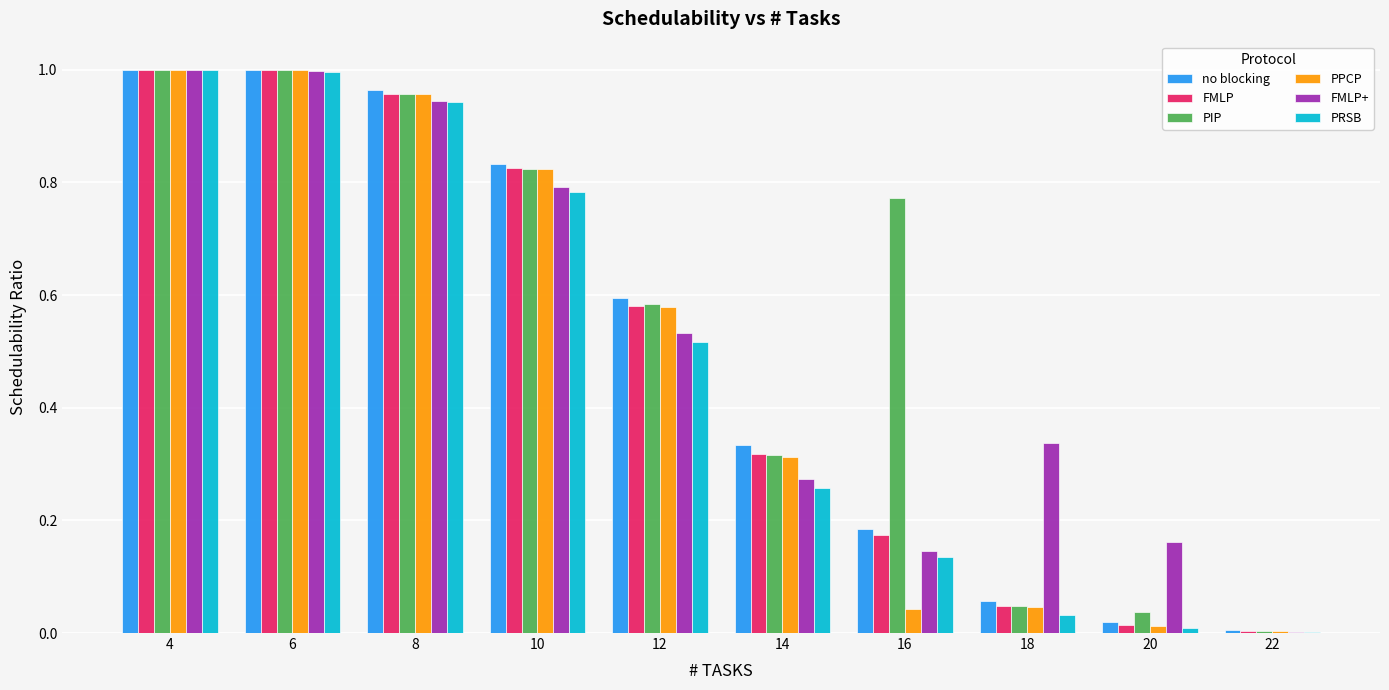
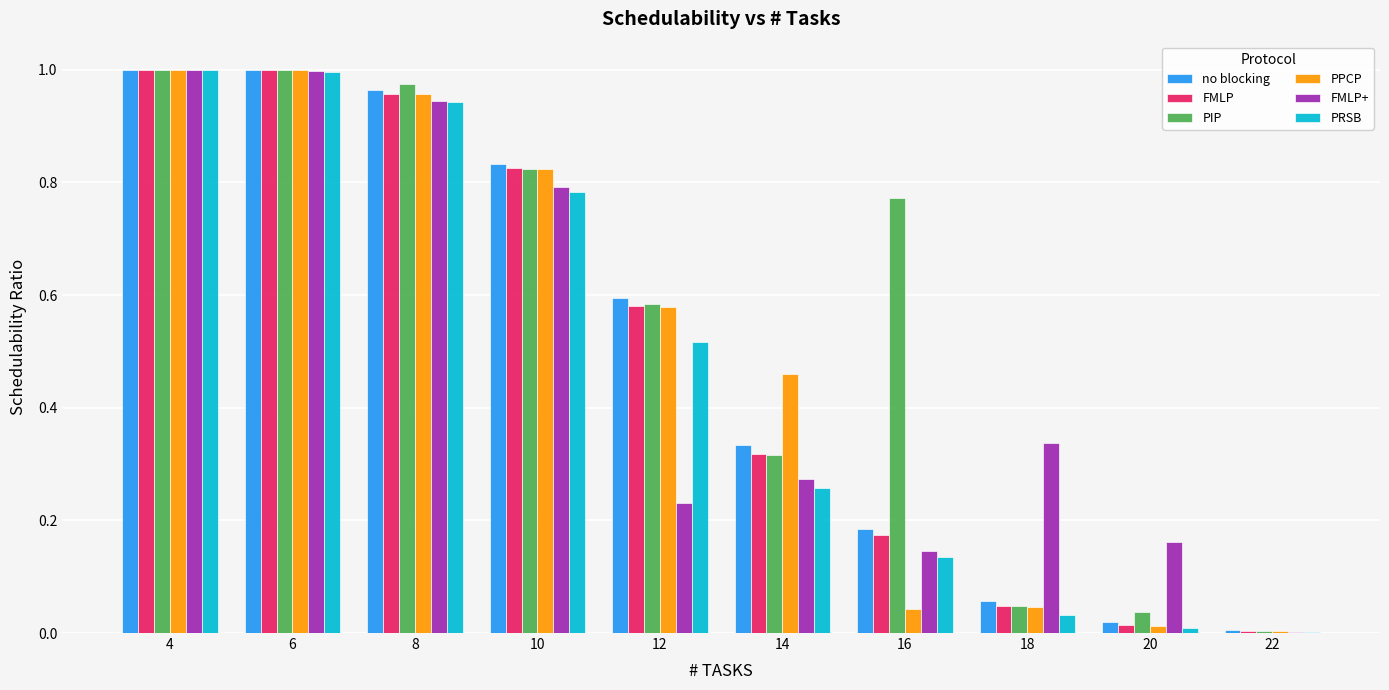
PIP, 8: 0.96 -> 0.98
FMLP+, 12: 0.53 -> 0.23
PPCP, 14: 0.31 -> 0.46
